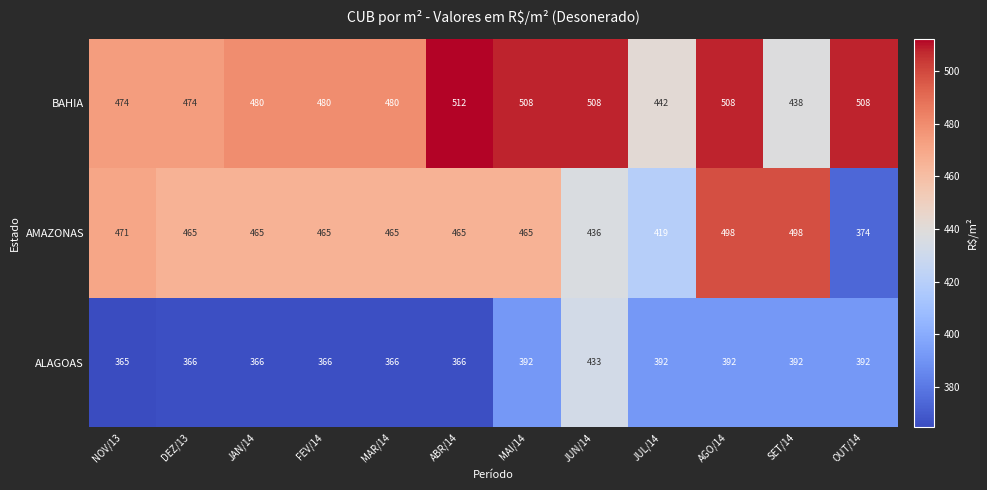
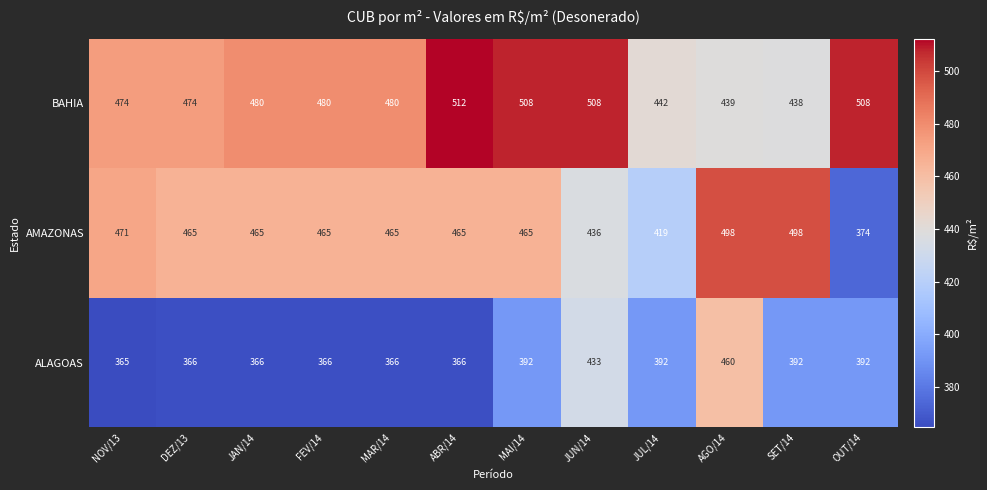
BAHIA, AGO/14: 508 -> 439
ALAGOAS, AGO/14: 392 -> 460
